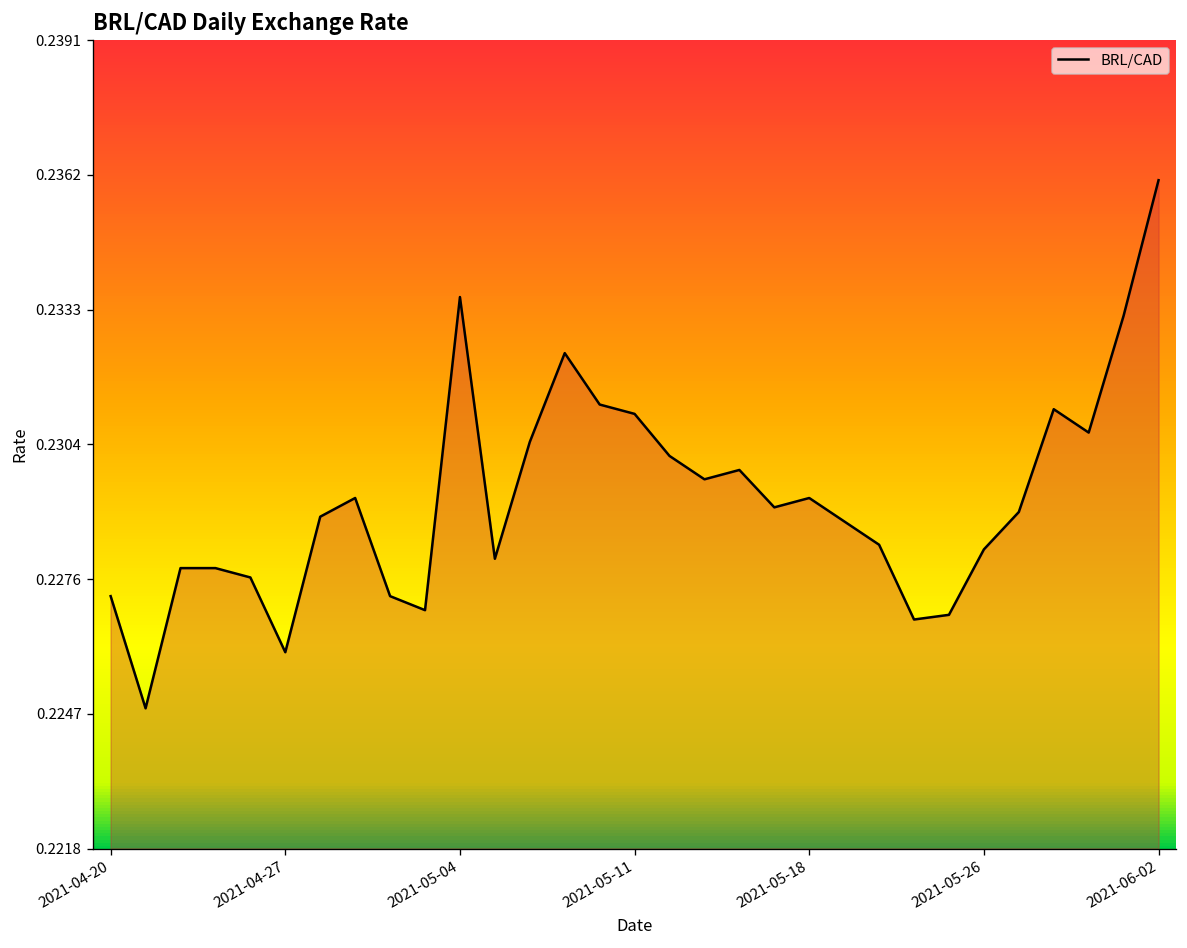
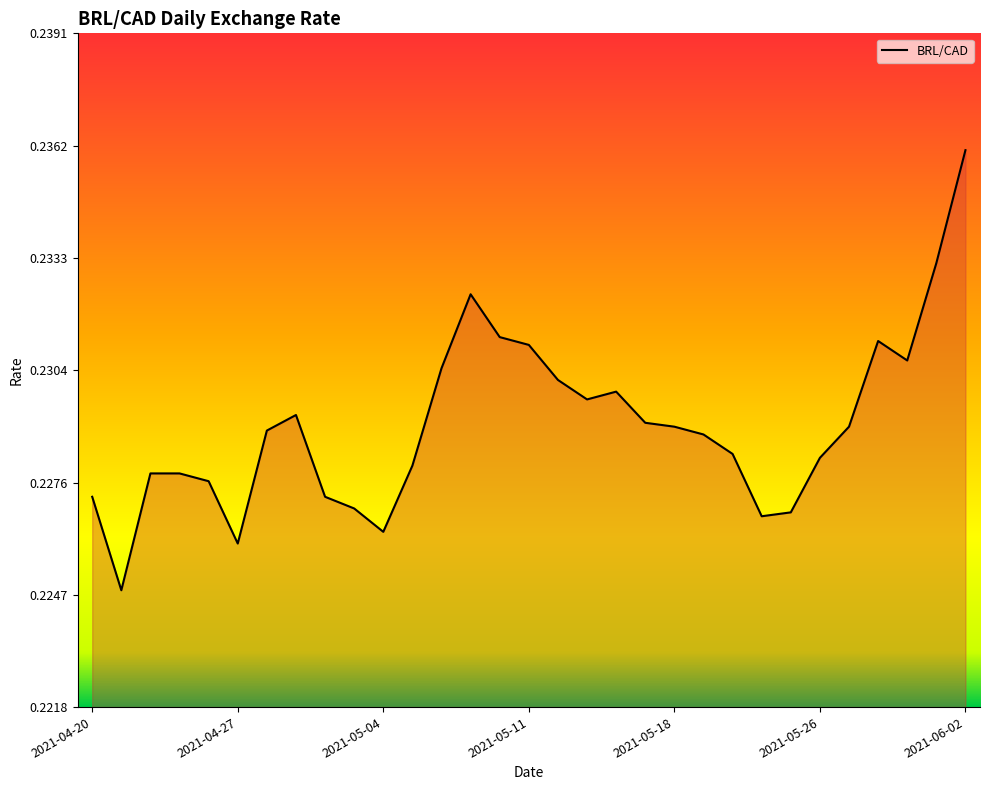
2021-05-04: 0.2336 -> 0.2263
2021-05-18: 0.2293 -> 0.2290
